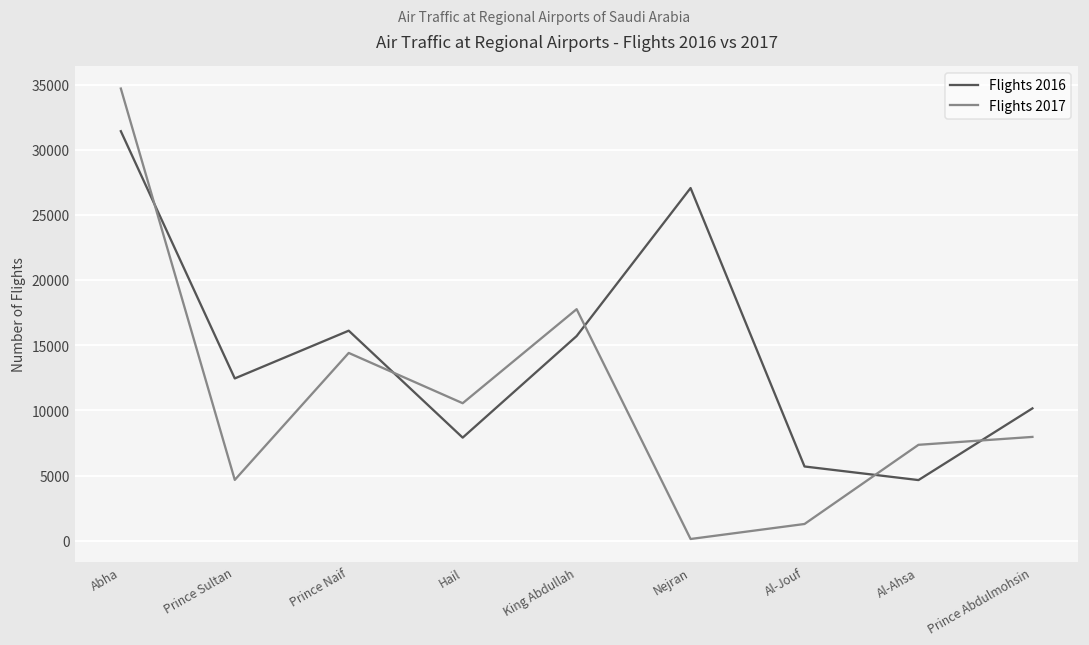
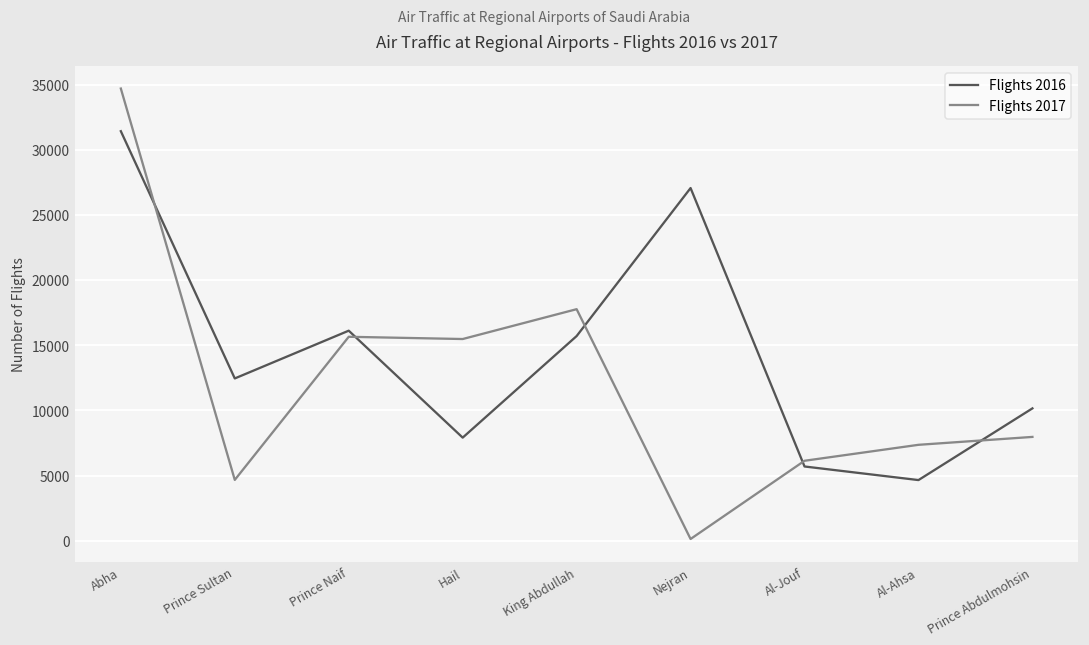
Flights 2017, Prince Naif: 14400 -> 15700
Flights 2017, Hail: 10600 -> 15500
Flights 2017, Al-Jouf: 1300 -> 6100
